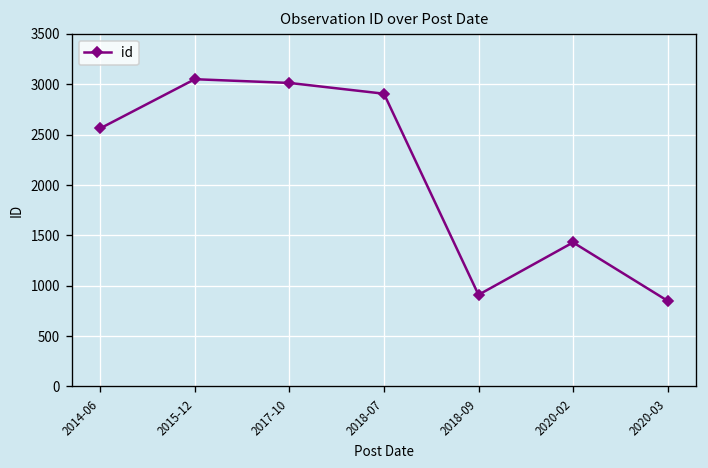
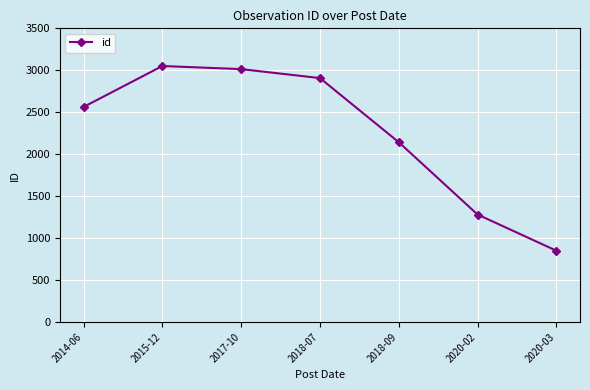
2018-09: 900 -> 2100
2020-02: 1400 -> 1300
